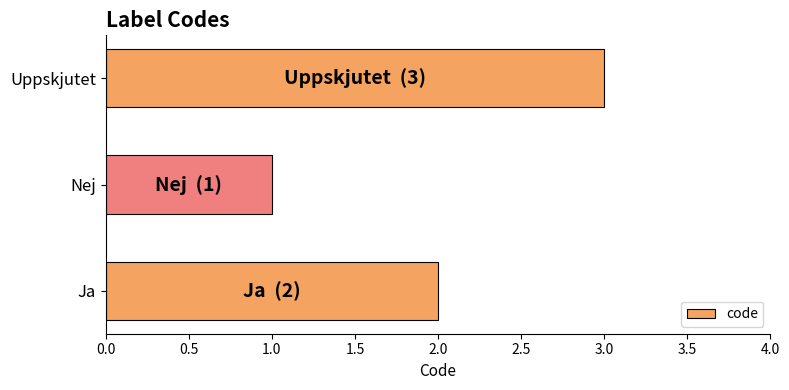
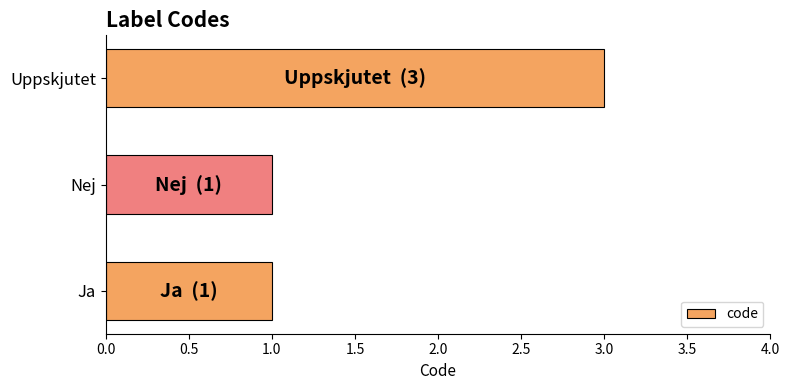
Ja: (2) -> (1)
